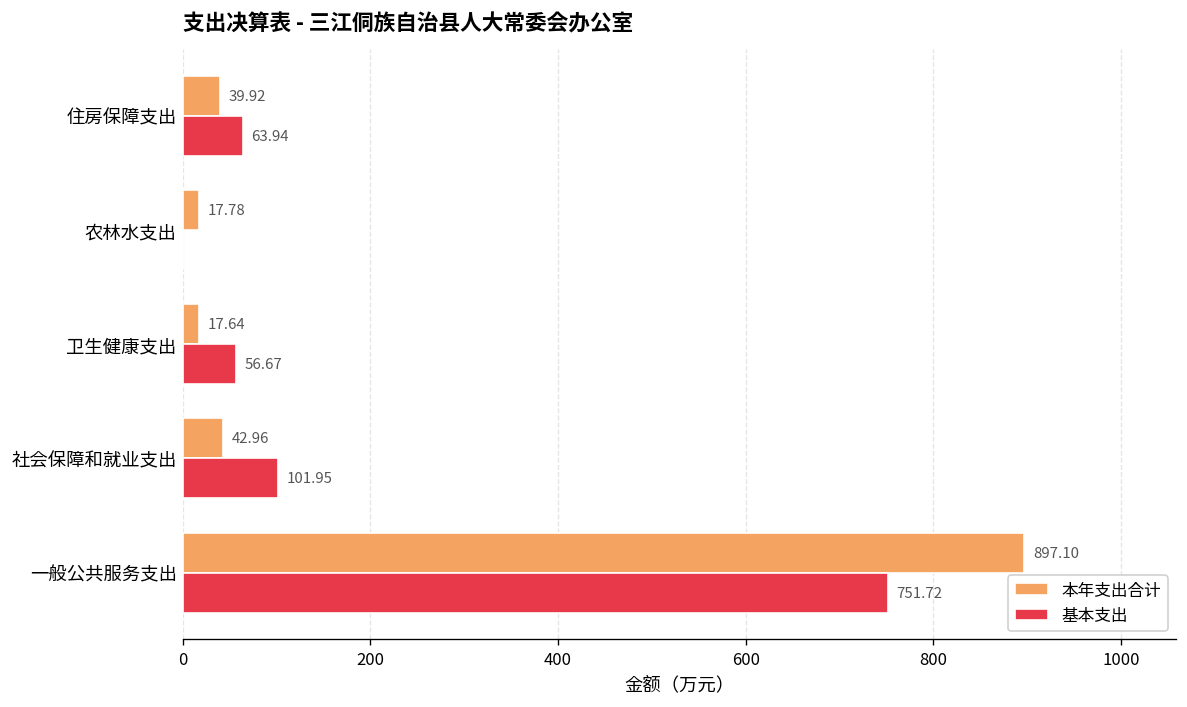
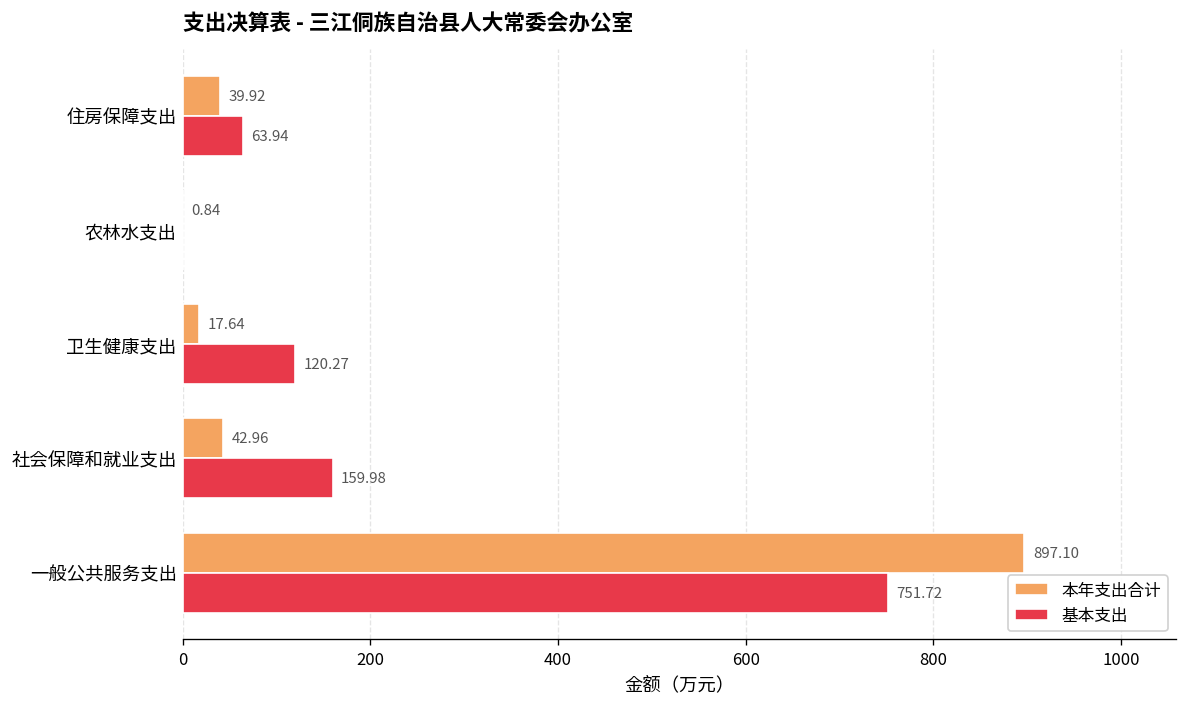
本年支出合计, 农林水支出: 17.78 -> 0.84
基本支出, 卫生健康支出: 56.67 -> 120.27
基本支出, 社会保障和就业支出: 101.95 -> 159.98
